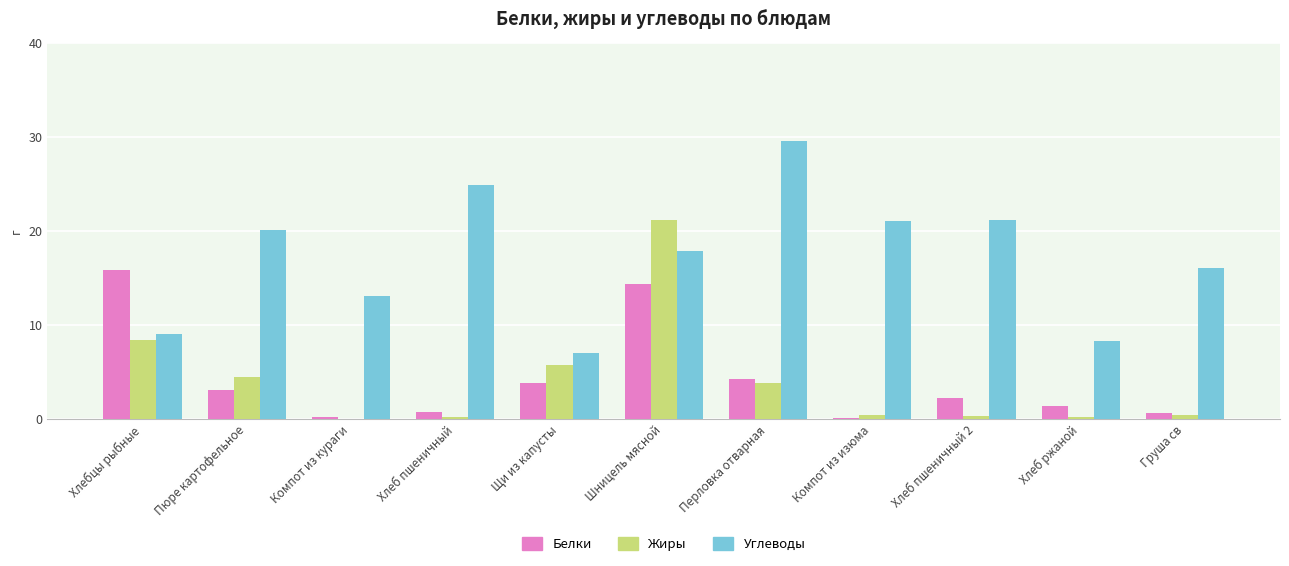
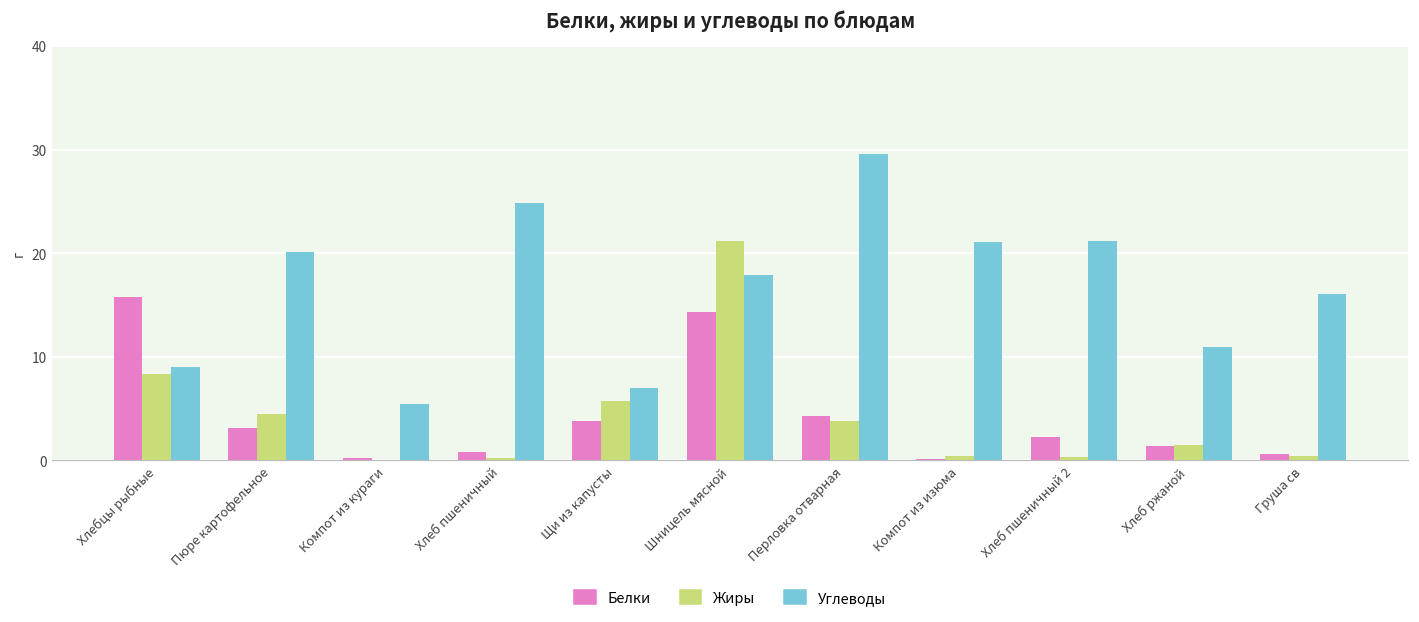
Углеводы, Компот из кураги: 13 -> 5
Жиры, Хлеб ржаной: 0 -> 2
Углеводы, Хлеб ржаной: 8 -> 11
